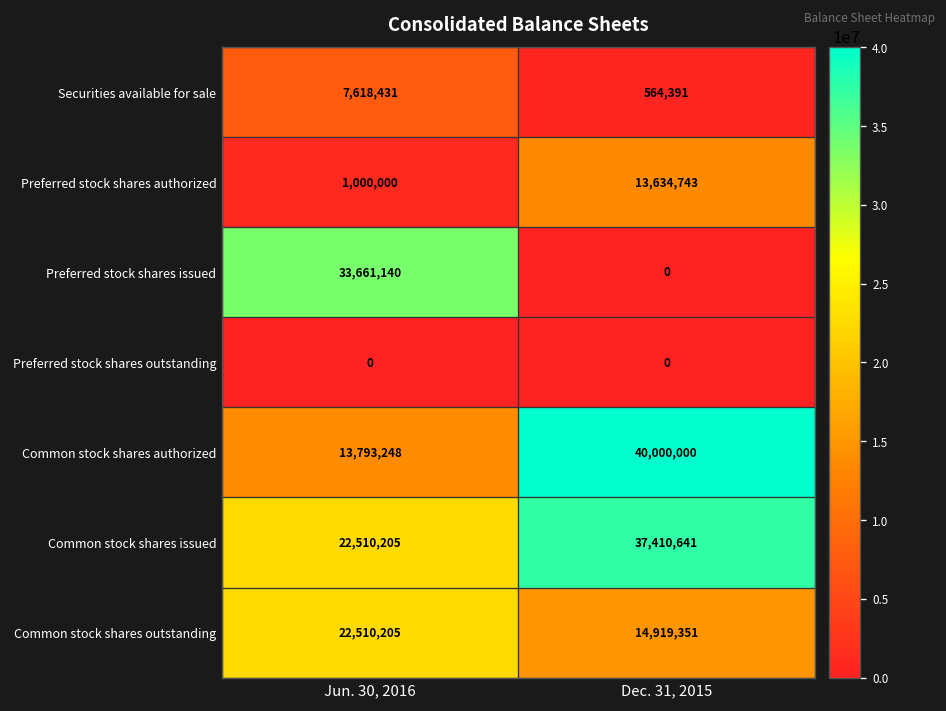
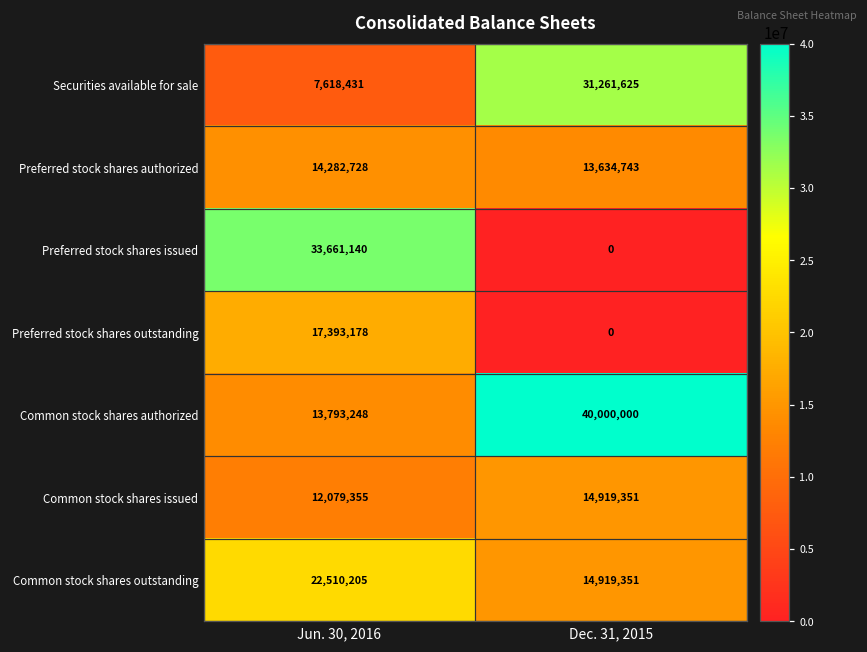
Securities available for sale, Dec. 31, 2015: 564,391 -> 31,261,625
Preferred stock shares authorized, Jun. 30, 2016: 1,000,000 -> 14,282,728
Preferred stock shares outstanding, Jun. 30, 2016: 0 -> 17,393,178
Common stock shares issued, Jun. 30, 2016: 22,510,205 -> 12,079,355
Common stock shares issued, Dec. 31, 2015: 37,410,641 -> 14,919,351
